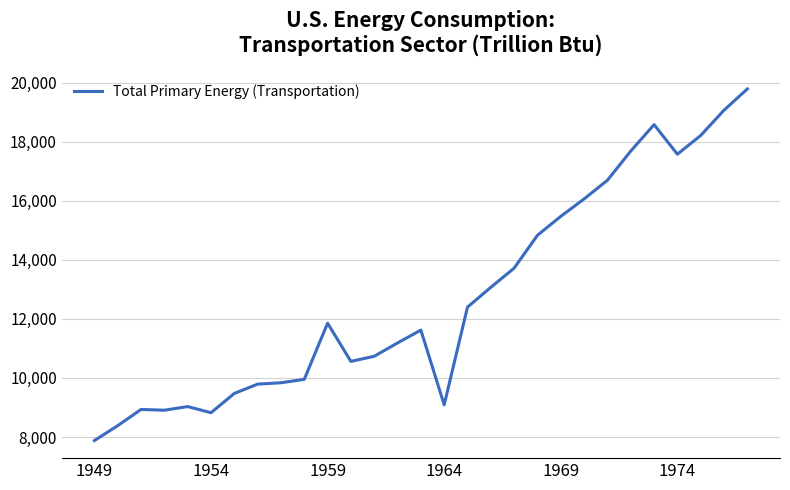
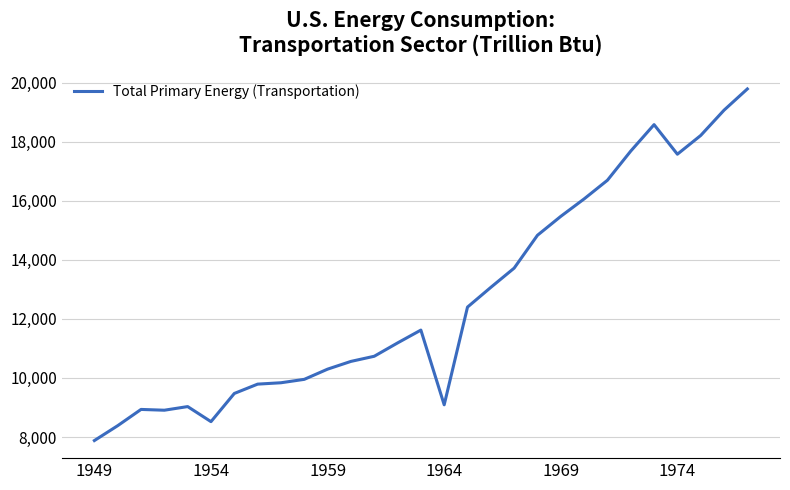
1954: 8,800 -> 8,500
1959: 11,900 -> 10,300
